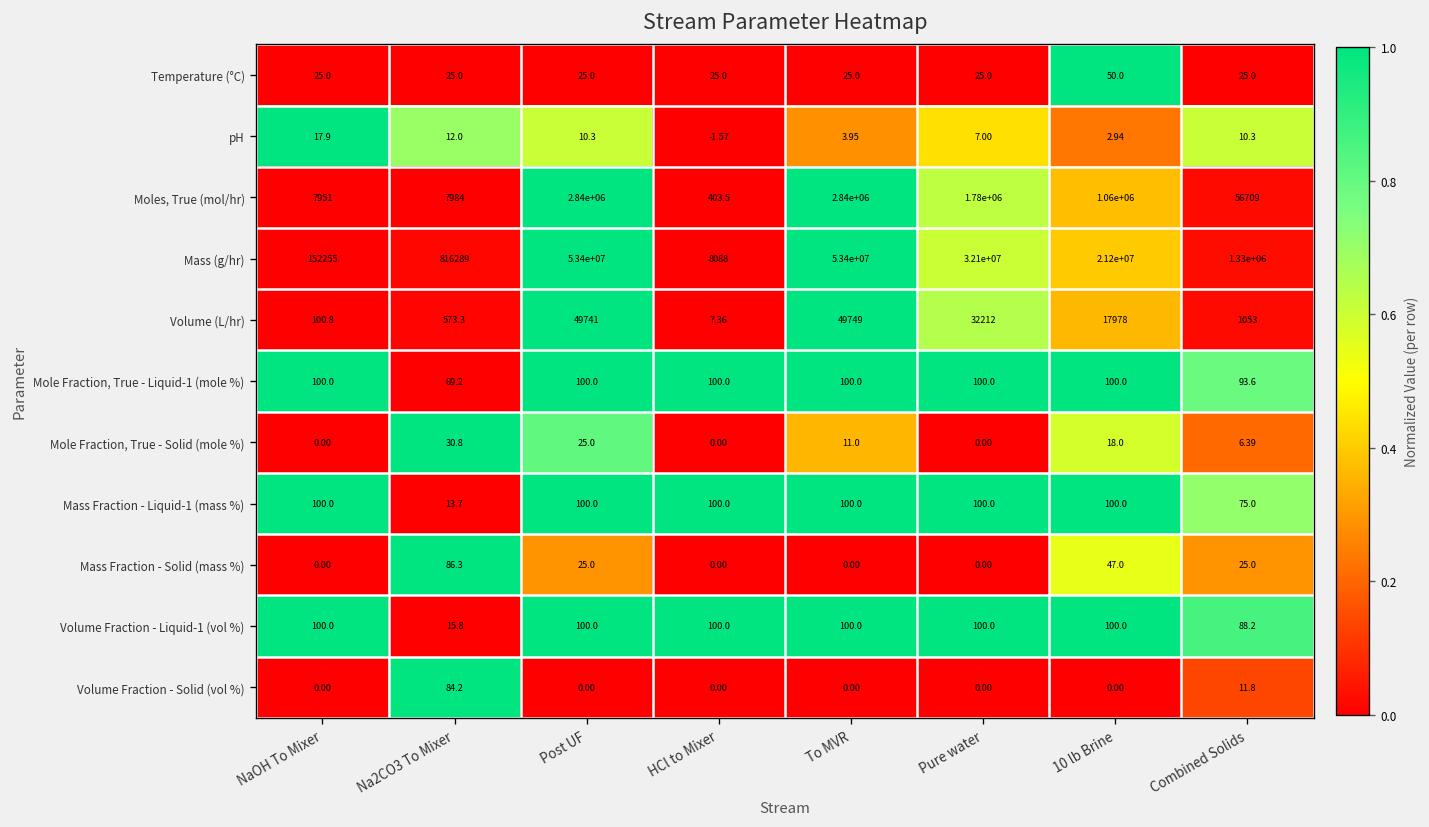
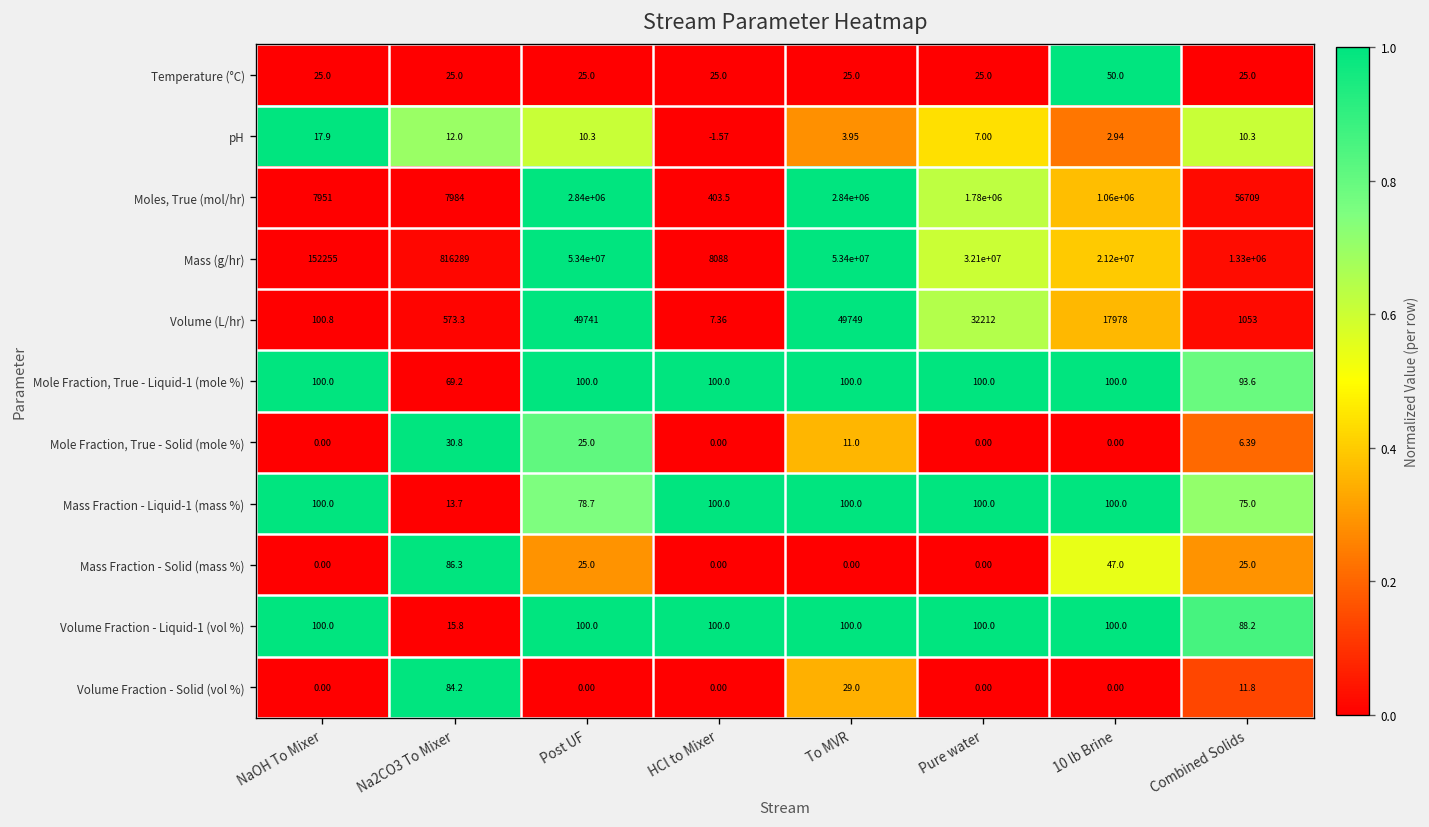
Mole Fraction, True - Solid (mole %), 10 lb Brine: 18.0 -> 0.00
Mass Fraction - Liquid-1 (mass %), Post UF: 100.0 -> 78.7
Volume Fraction - Solid (vol %), To MVR: 0.00 -> 29.0
